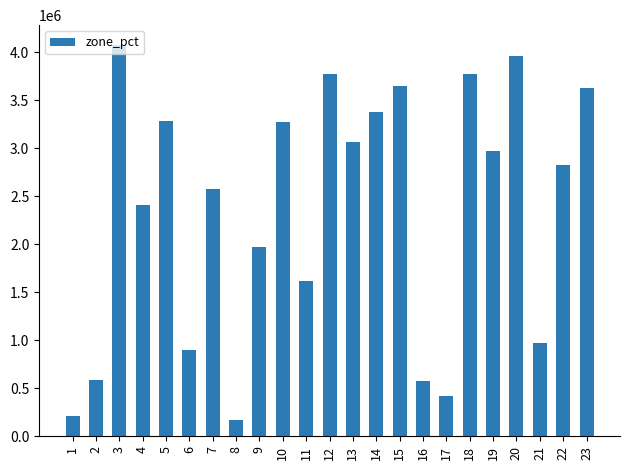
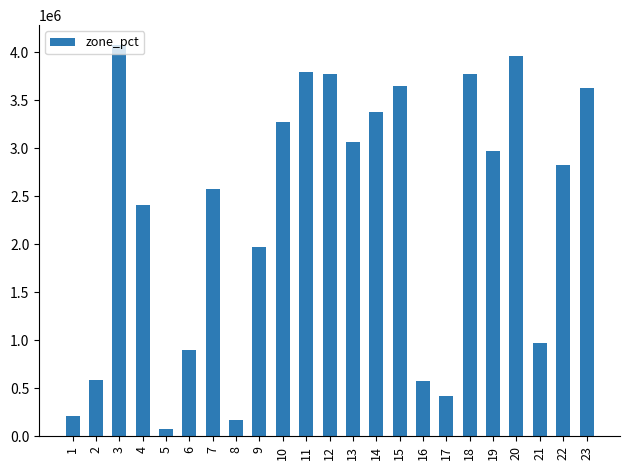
5: 3300000 -> 100000
11: 1600000 -> 3800000
